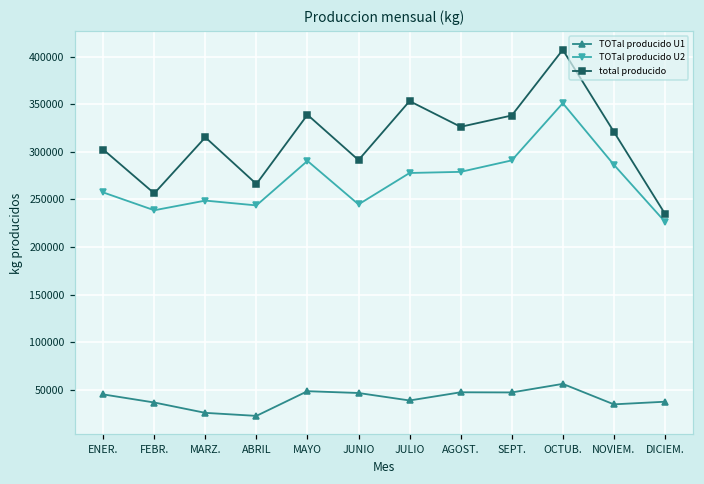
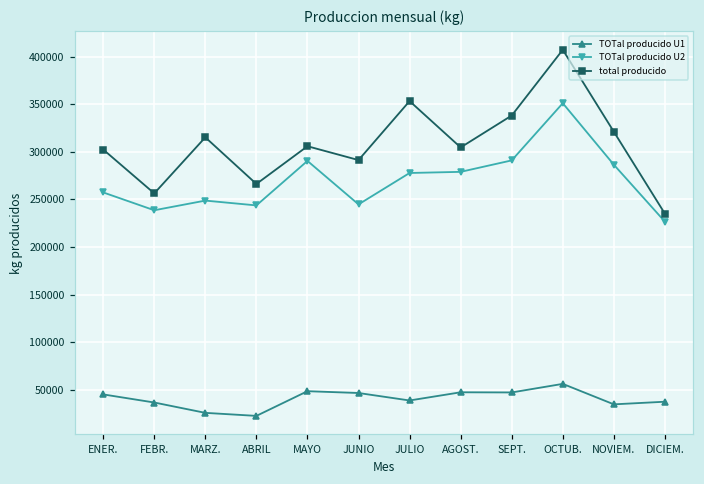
total producido, MAYO: 340000 -> 310000
total producido, AGOST.: 330000 -> 300000
